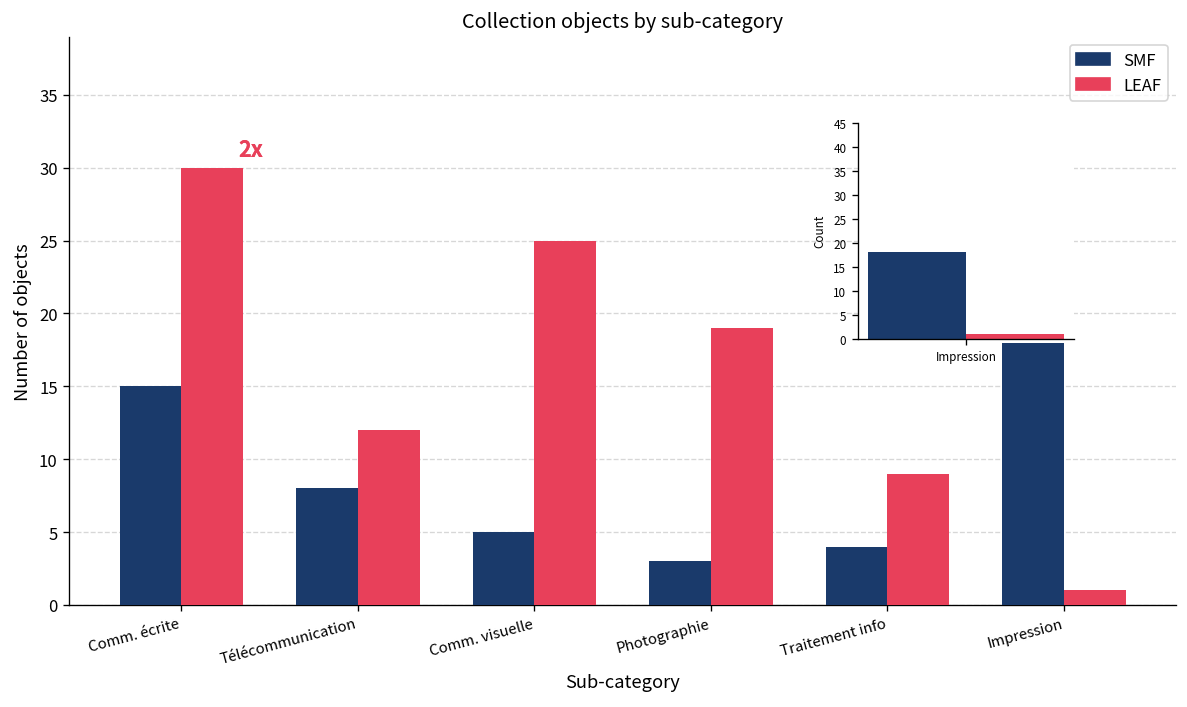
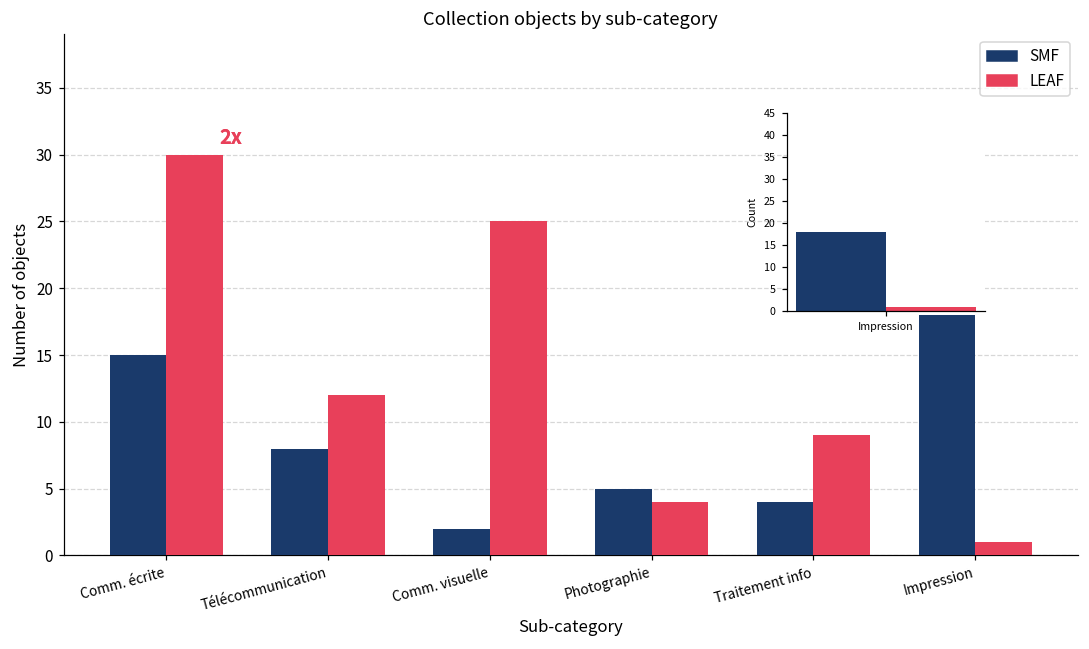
Collection objects by sub-category, SMF, Comm. visuelle: 5 -> 2
Collection objects by sub-category, SMF, Photographie: 3 -> 5
Collection objects by sub-category, LEAF, Photographie: 19 -> 4
